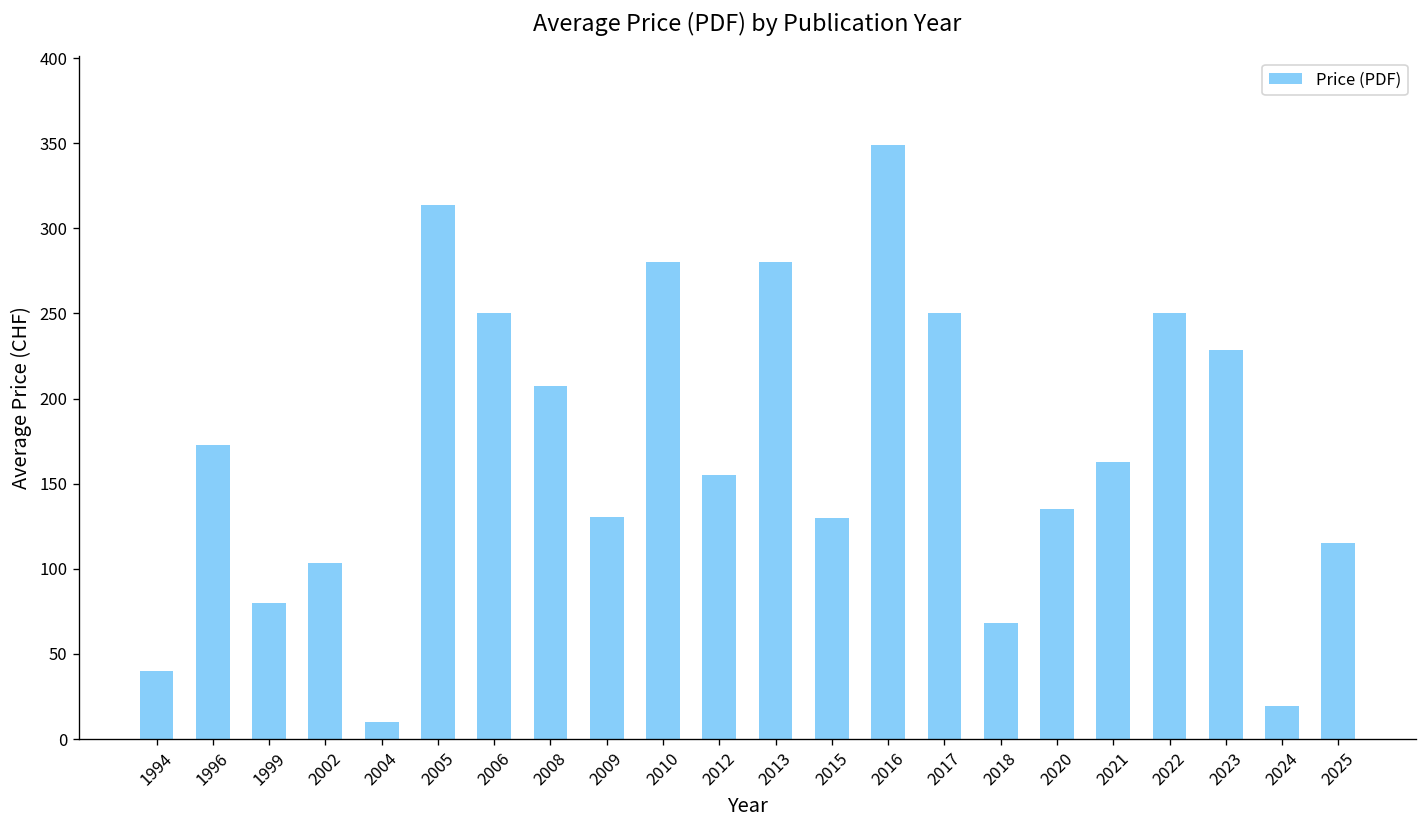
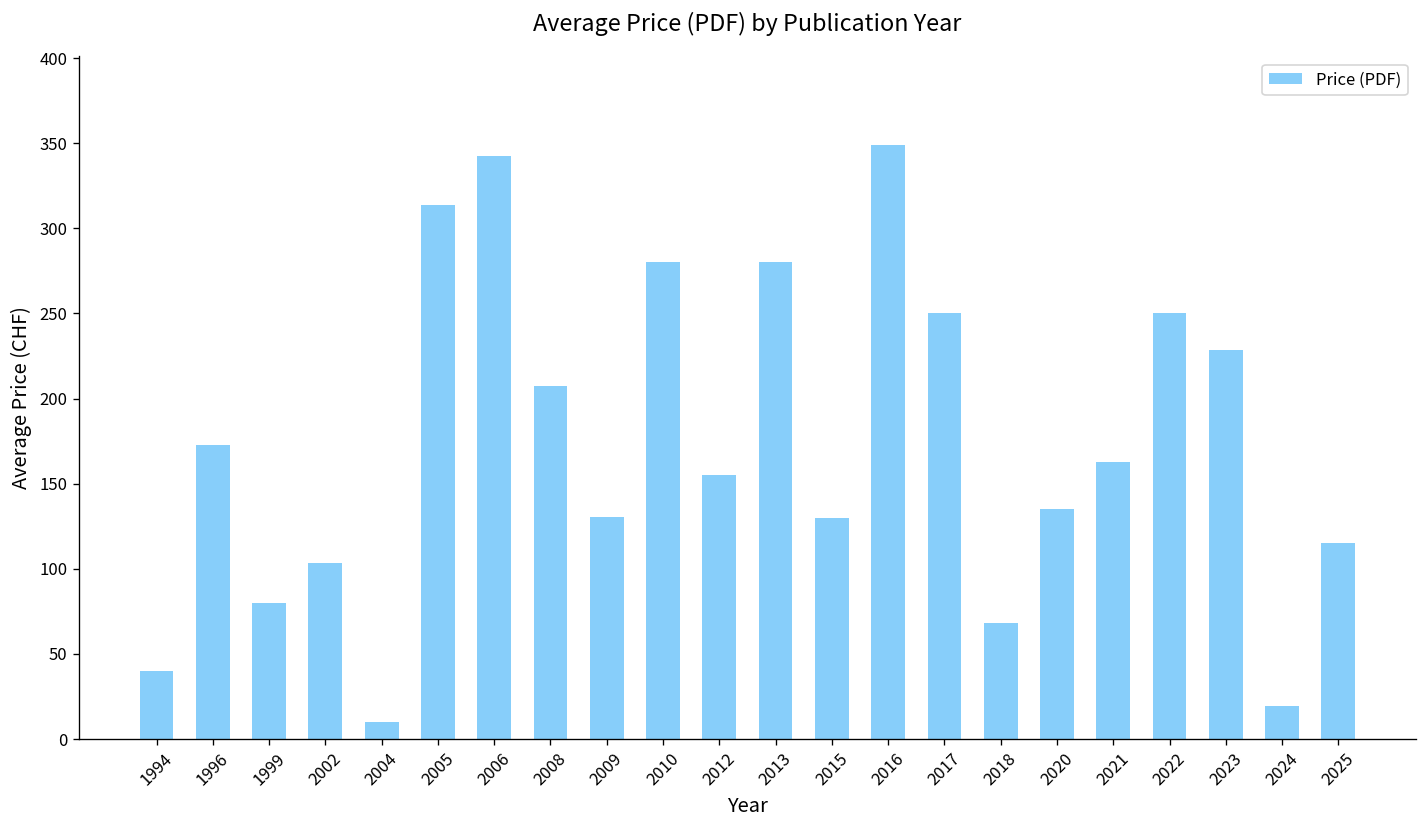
2006: 250 -> 343
